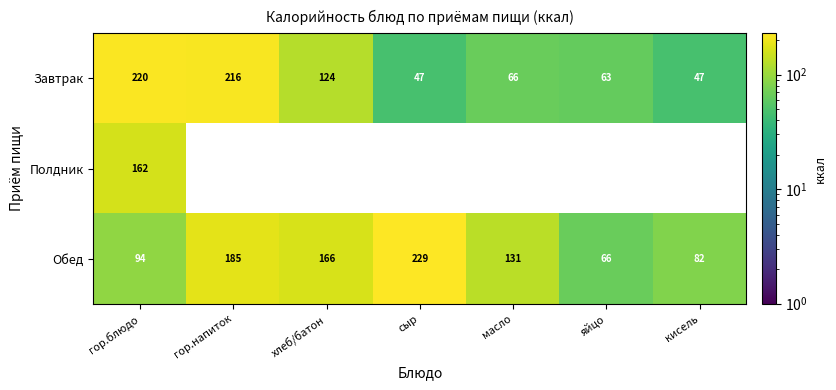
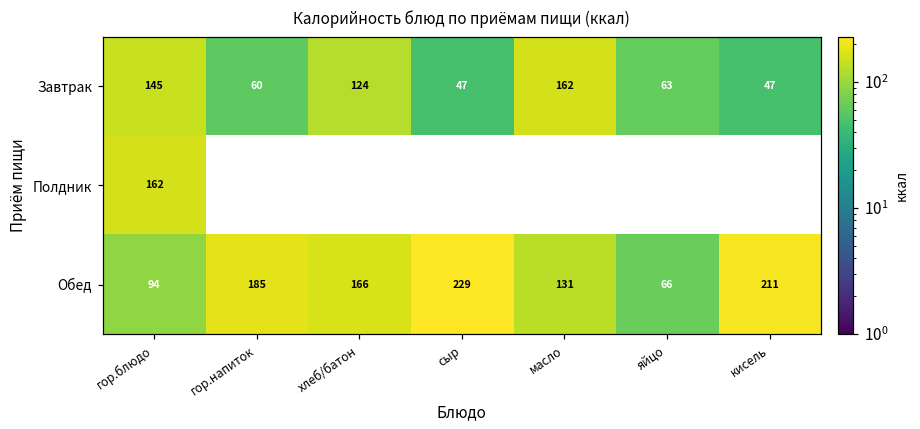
Завтрак, гор.блюдо: 220 -> 145
Завтрак, гор.напиток: 216 -> 60
Завтрак, масло: 66 -> 162
Обед, кисель: 82 -> 211
